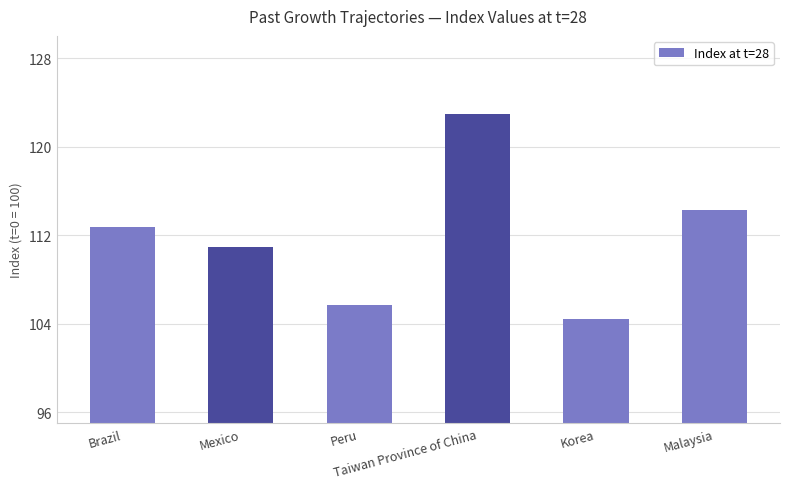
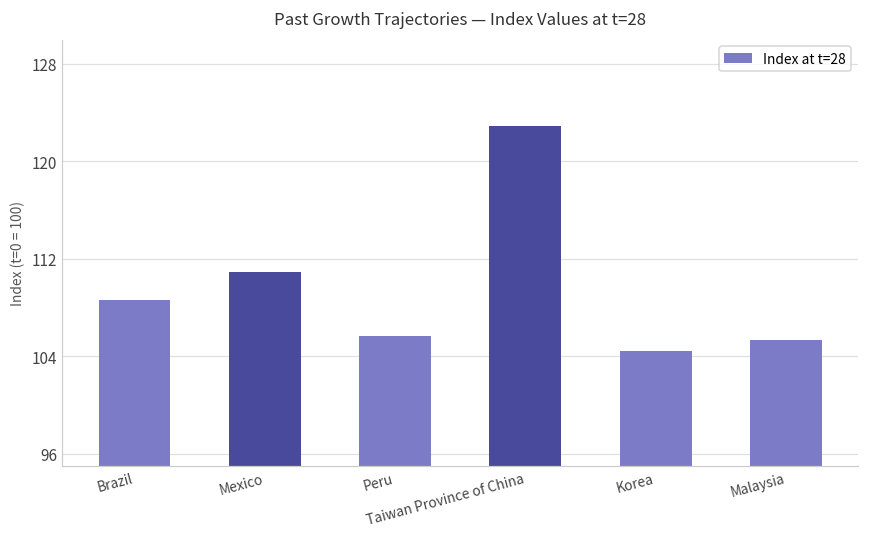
Brazil: 112.8 -> 108.7
Malaysia: 114.2 -> 105.4
